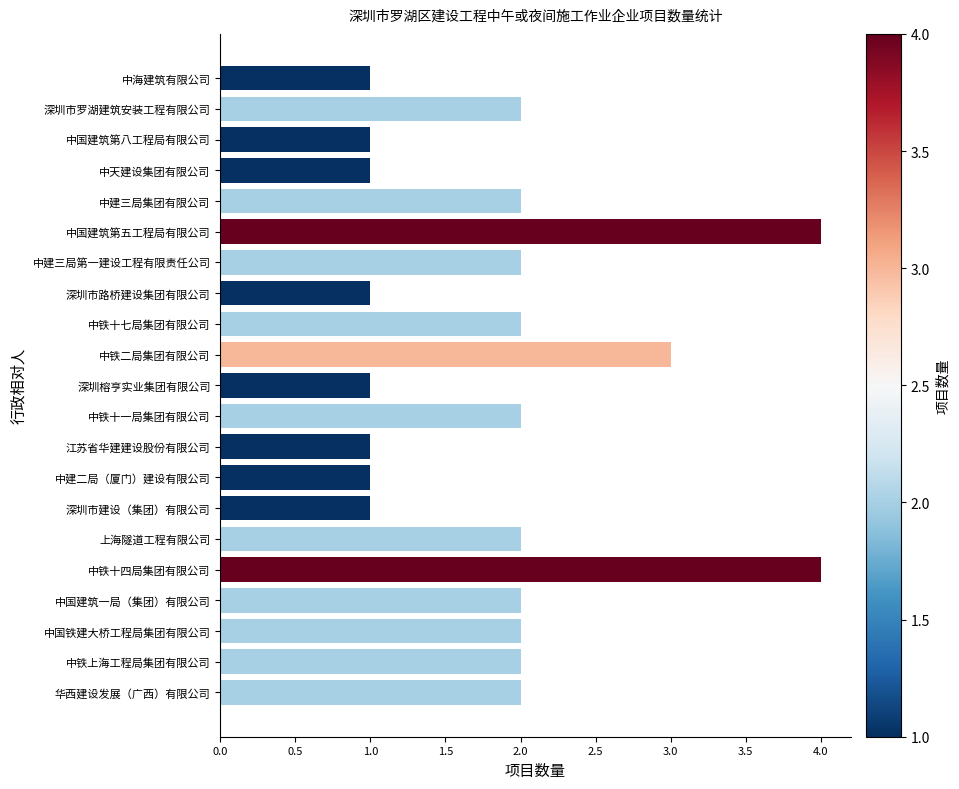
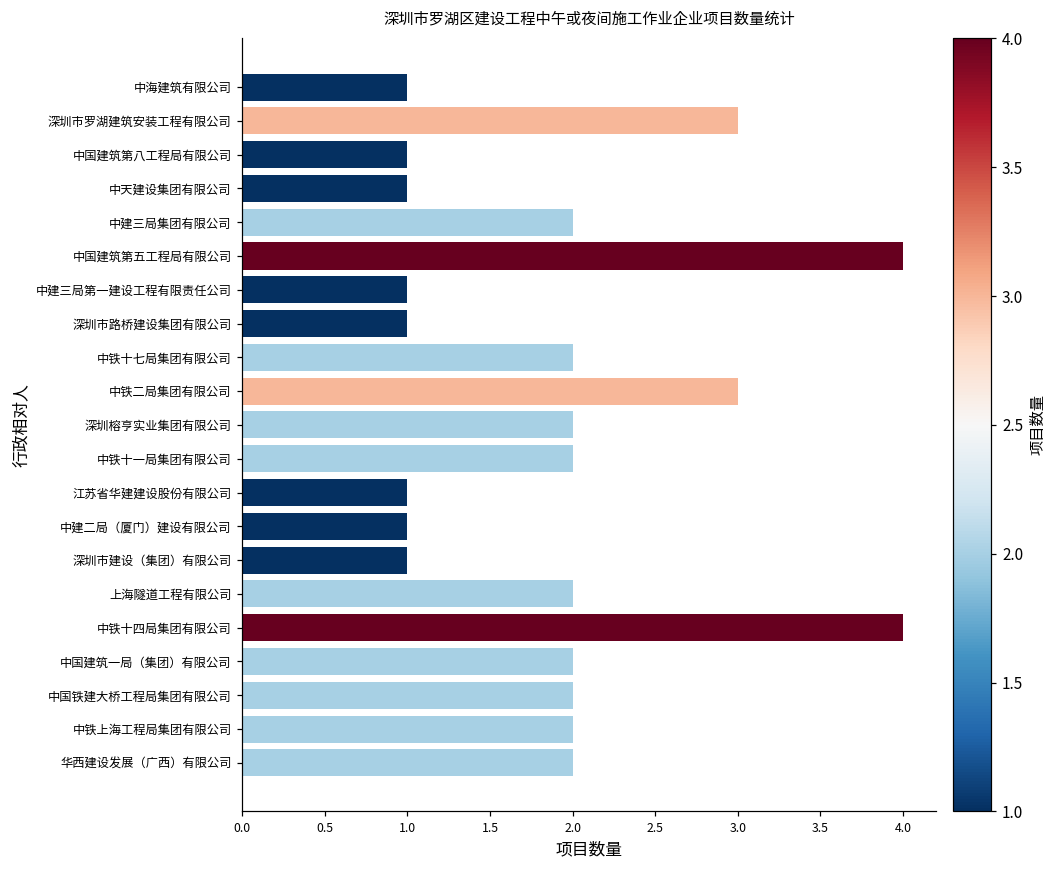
深圳市罗湖建筑安装工程有限公司: 2 -> 3
中建三局第一建设工程有限责任公司: 2 -> 1
深圳榕亨实业集团有限公司: 1 -> 2
